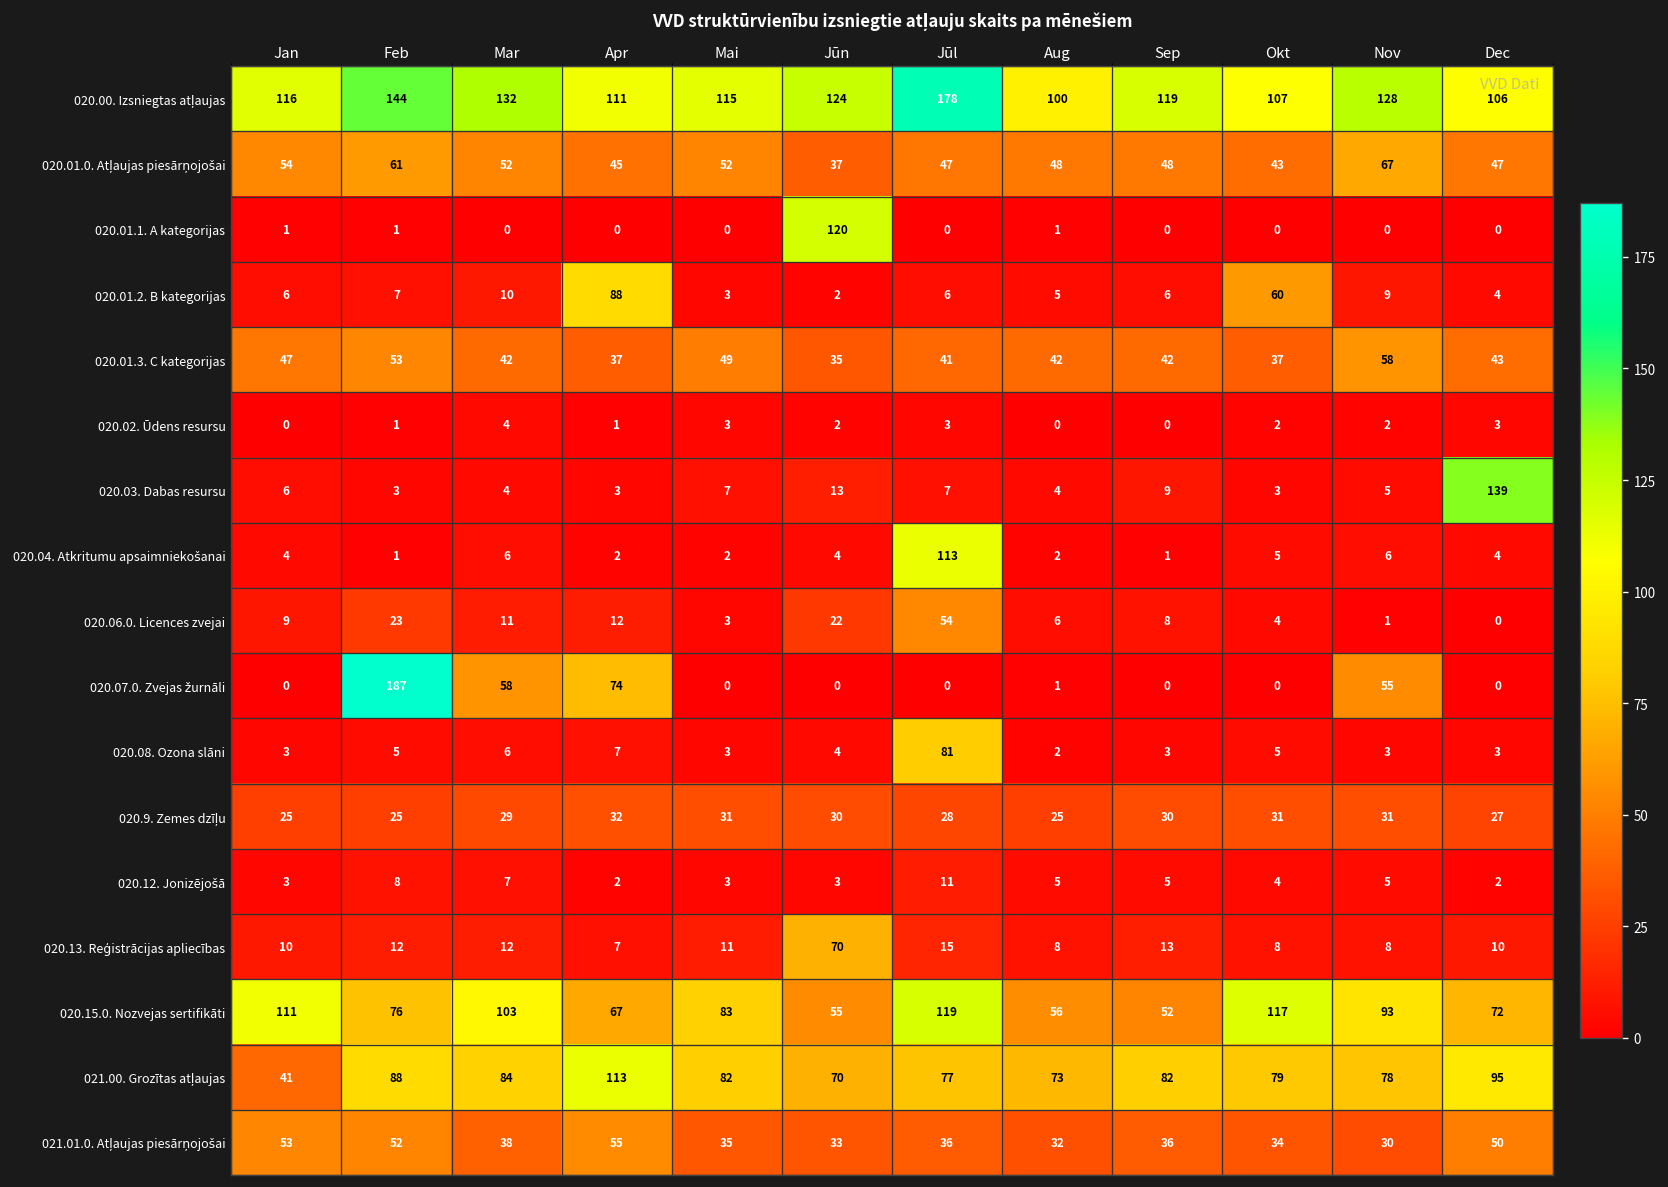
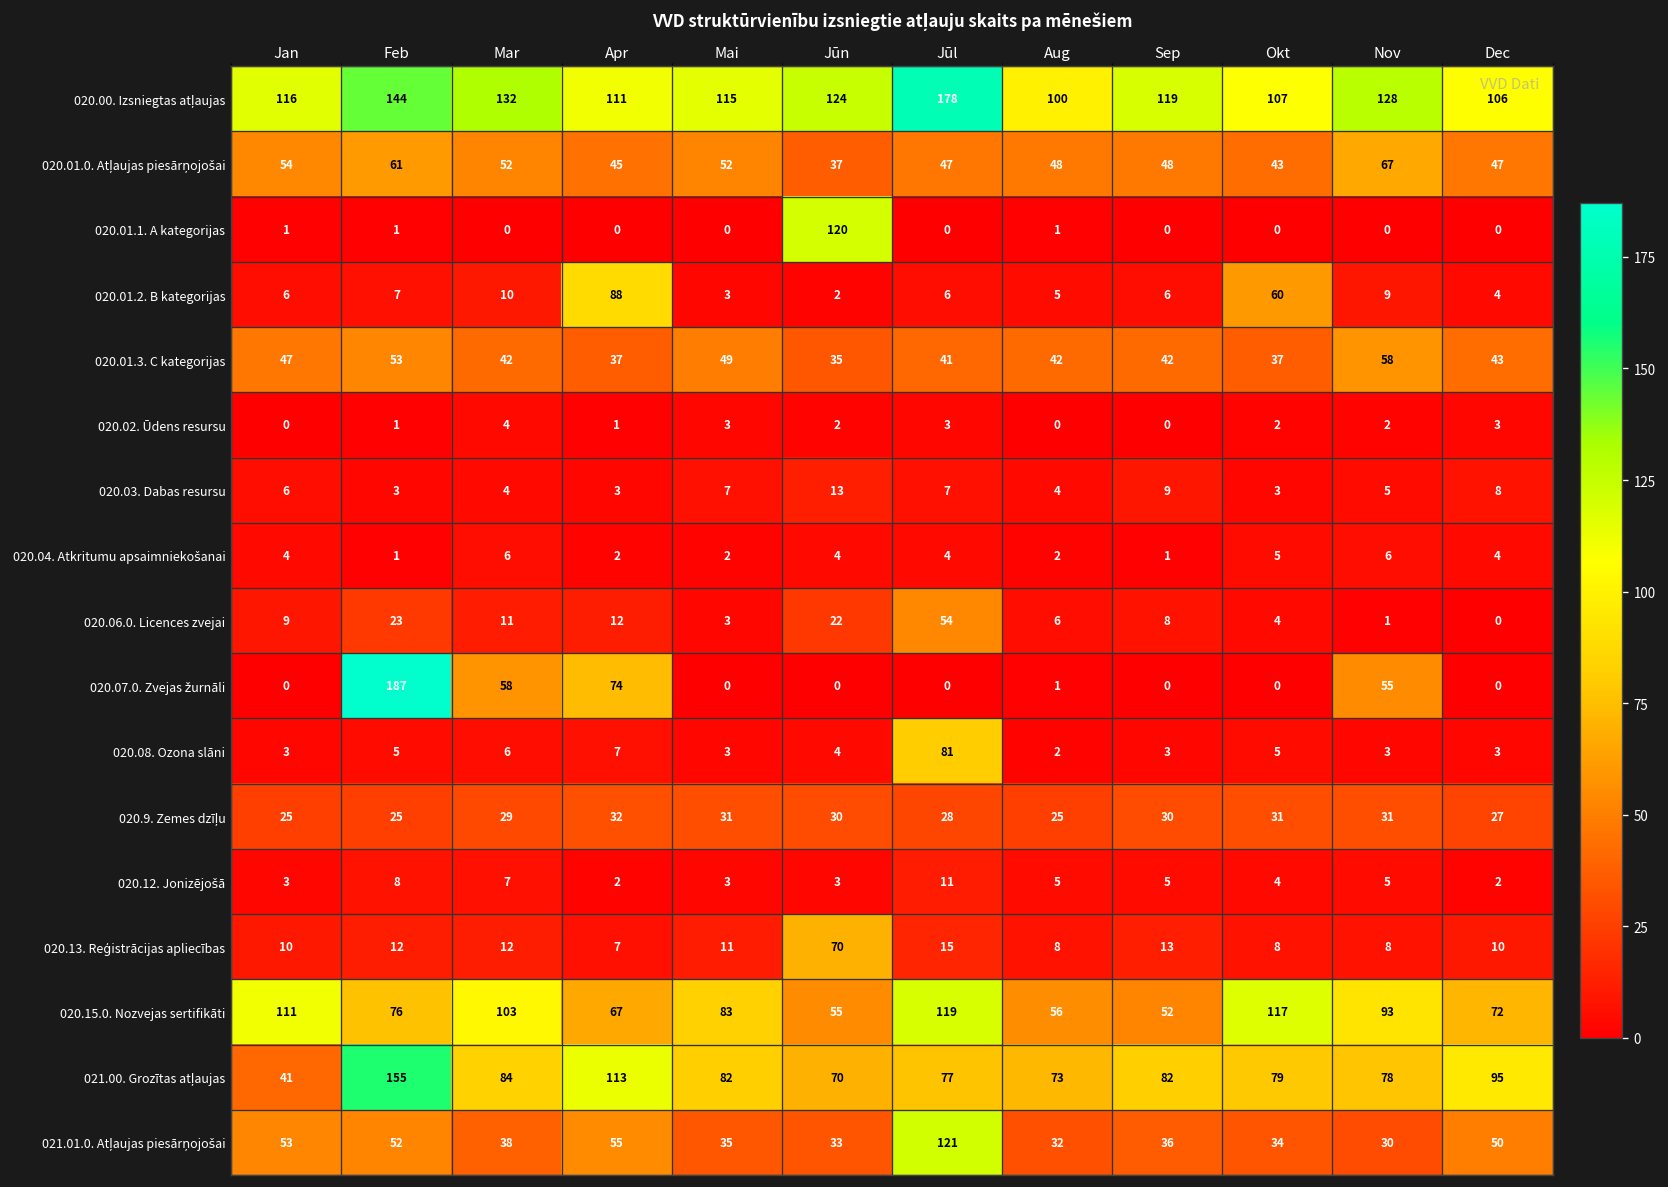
020.03. Dabas resursu, Dec: 139 -> 8
020.04. Atkritumu apsaimniekošanai, Jūl: 113 -> 4
021.00. Grozītas atļaujas, Feb: 88 -> 155
021.01.0. Atļaujas piesārņojošai, Jūl: 36 -> 121
